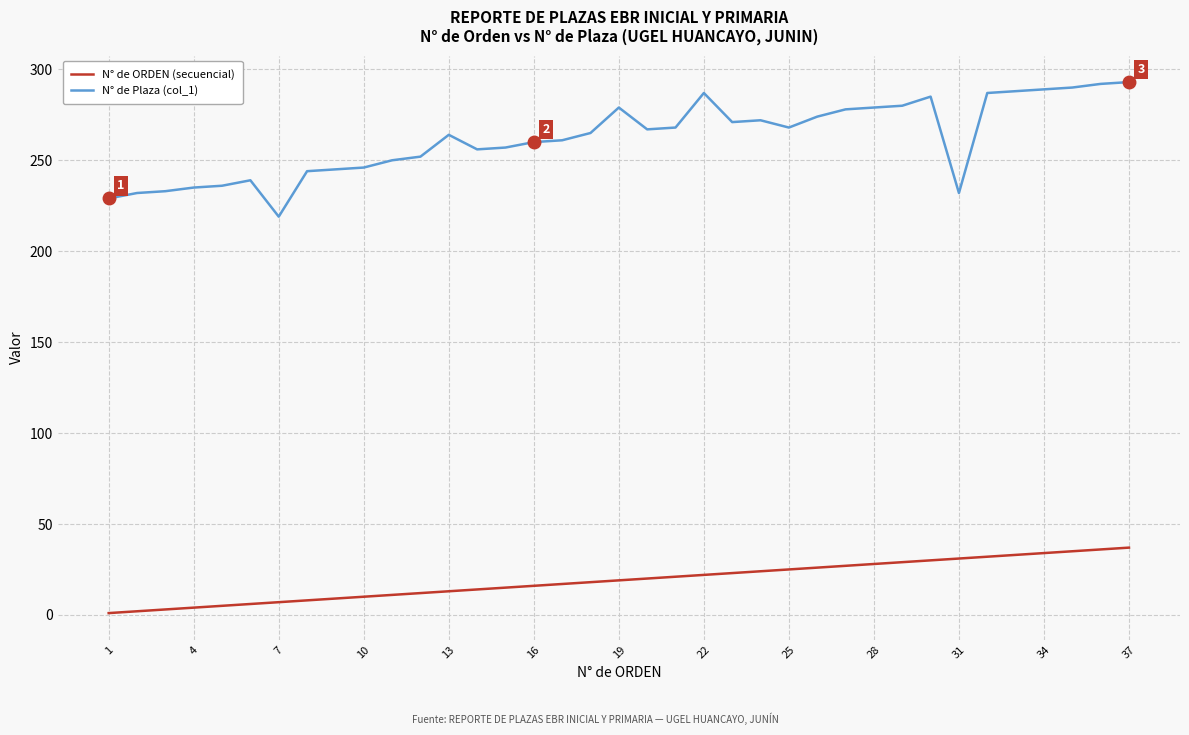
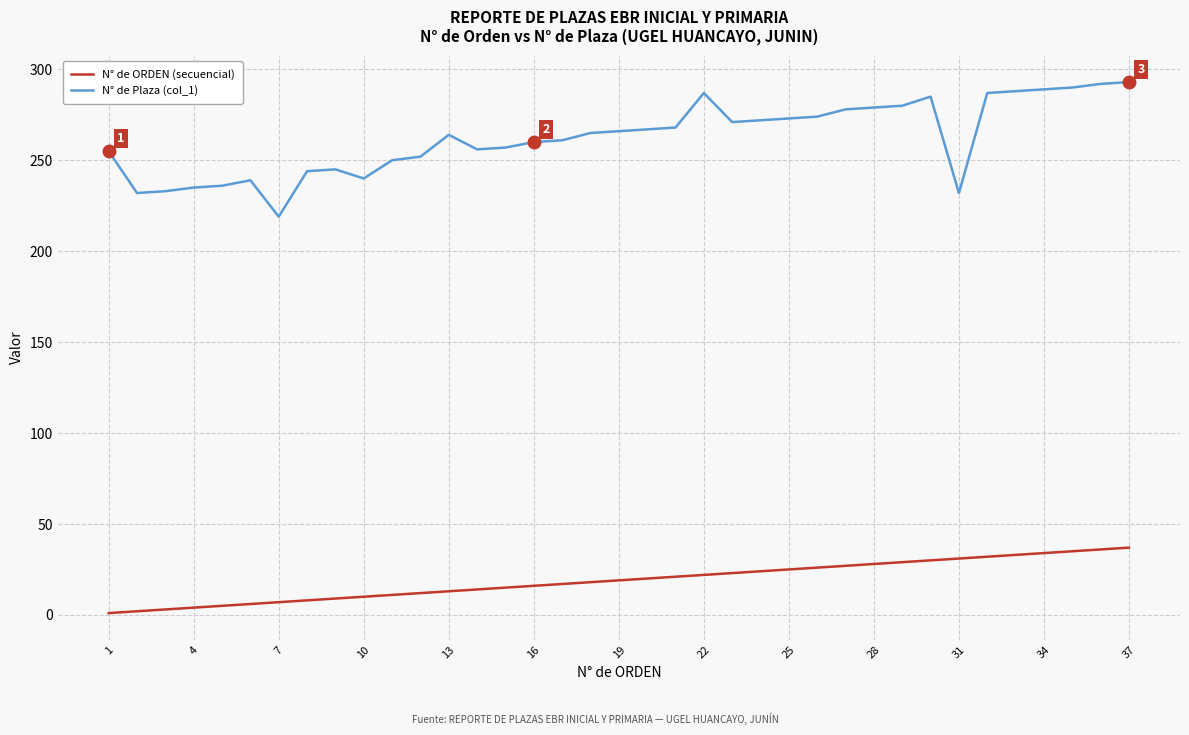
N° de Plaza (col_1), 1: 229 -> 255
N° de Plaza (col_1), 10: 246 -> 240
N° de Plaza (col_1), 19: 279 -> 266
N° de Plaza (col_1), 25: 268 -> 273
